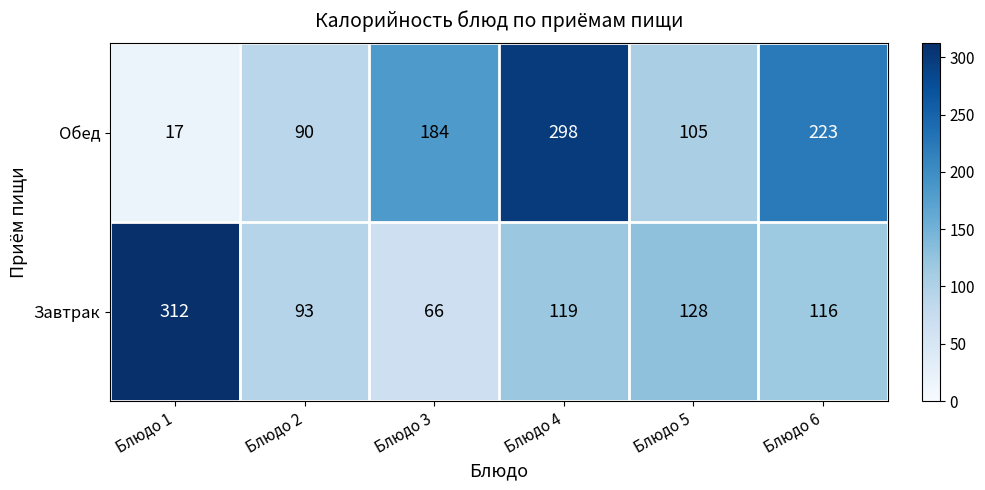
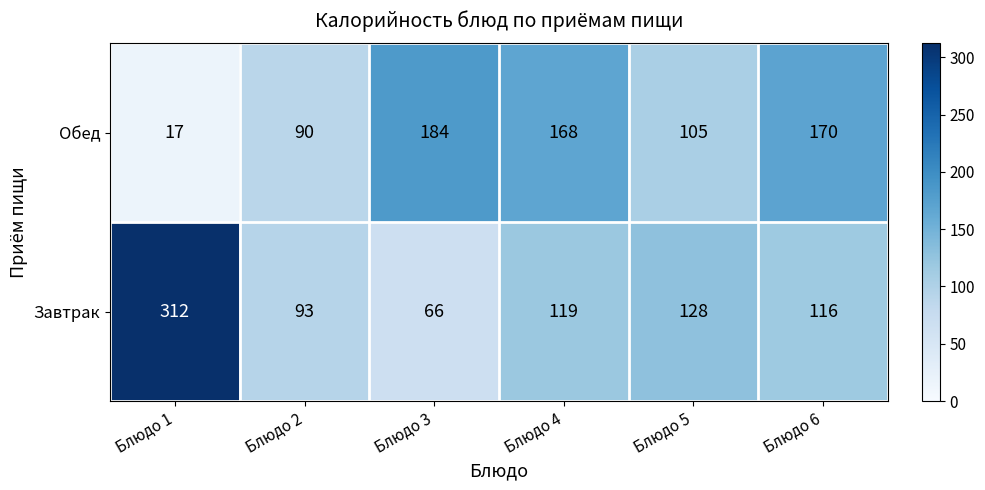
Обед, Блюдо 4: 298 -> 168
Обед, Блюдо 6: 223 -> 170
